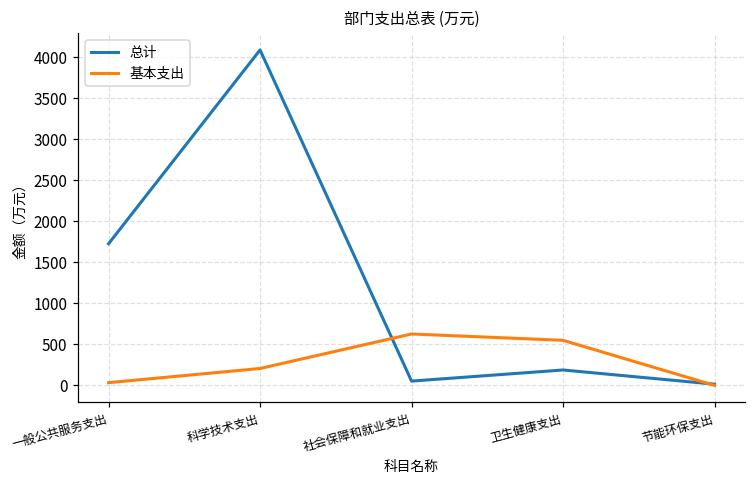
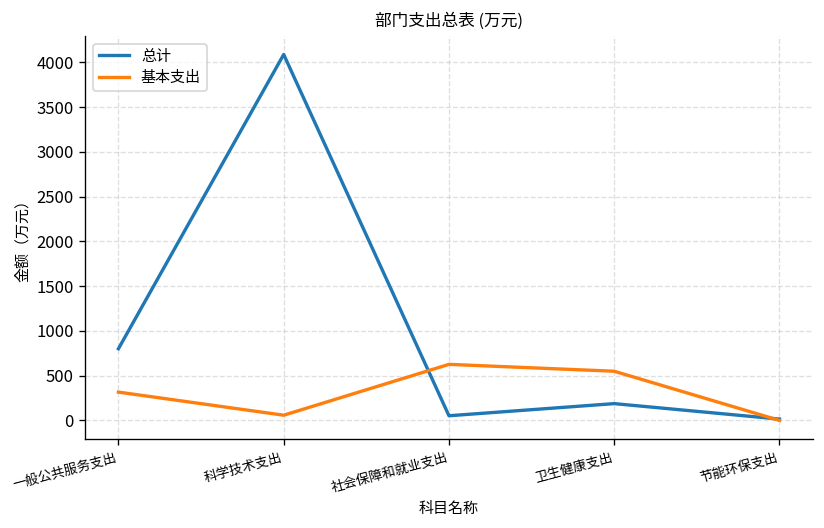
总计, 一般公共服务支出: 1700 -> 800
基本支出, 一般公共服务支出: 0 -> 300
基本支出, 科学技术支出: 200 -> 100
